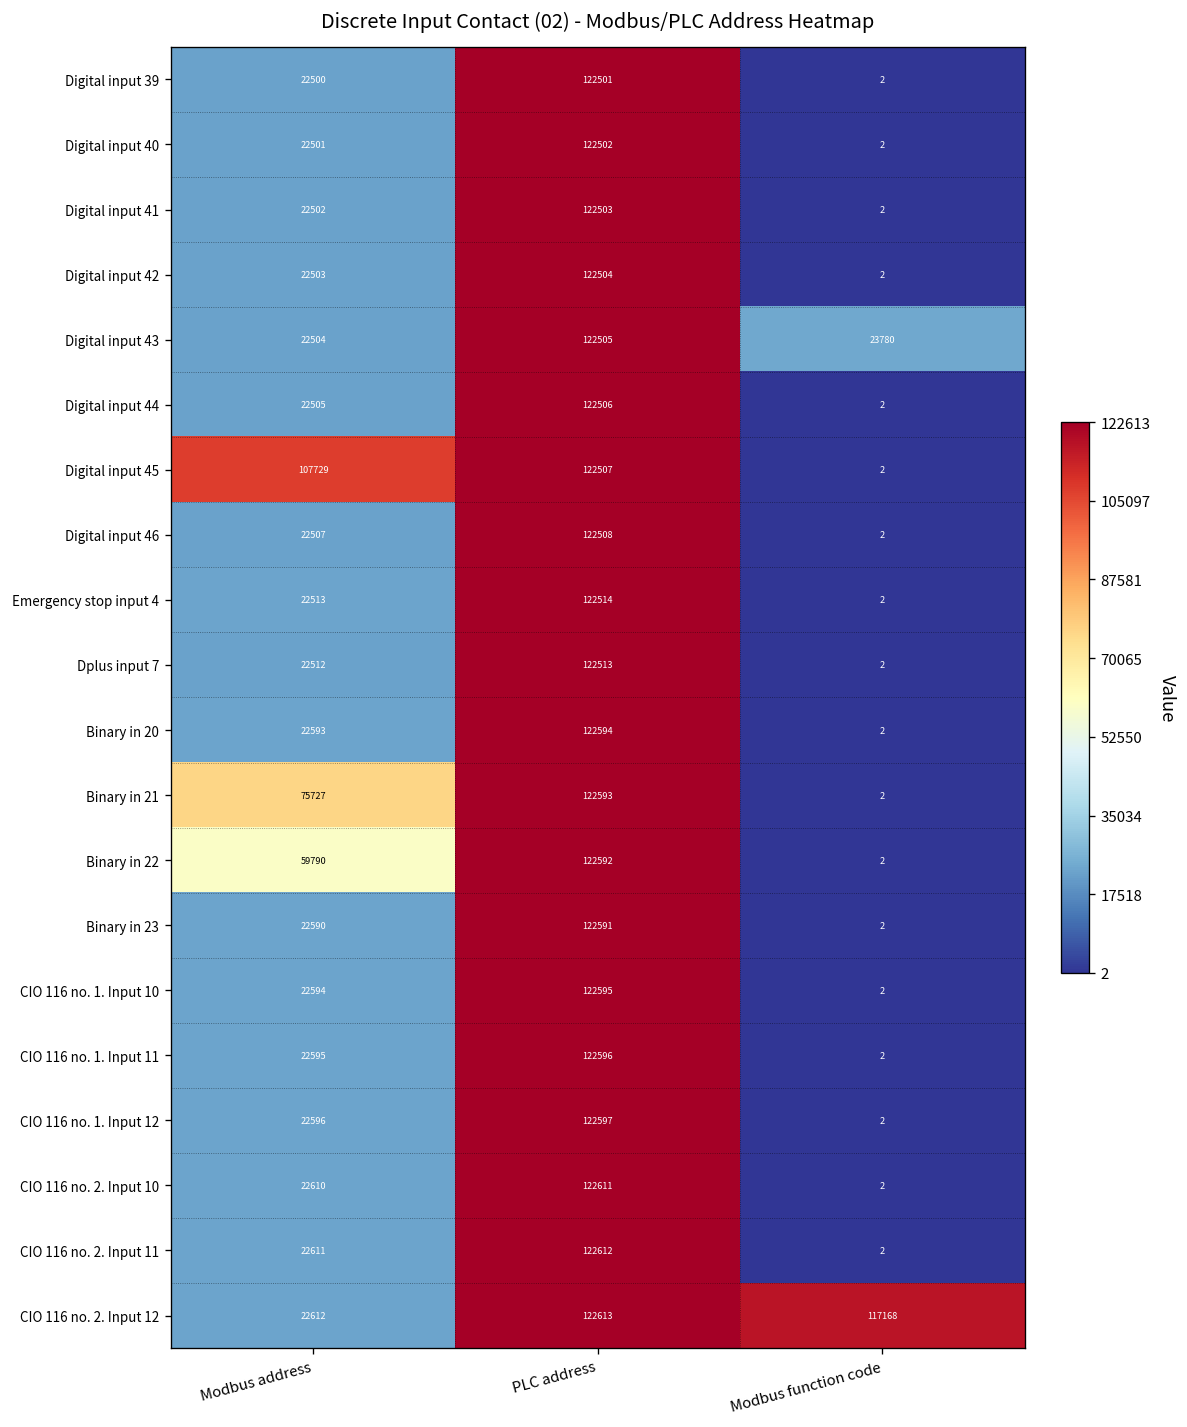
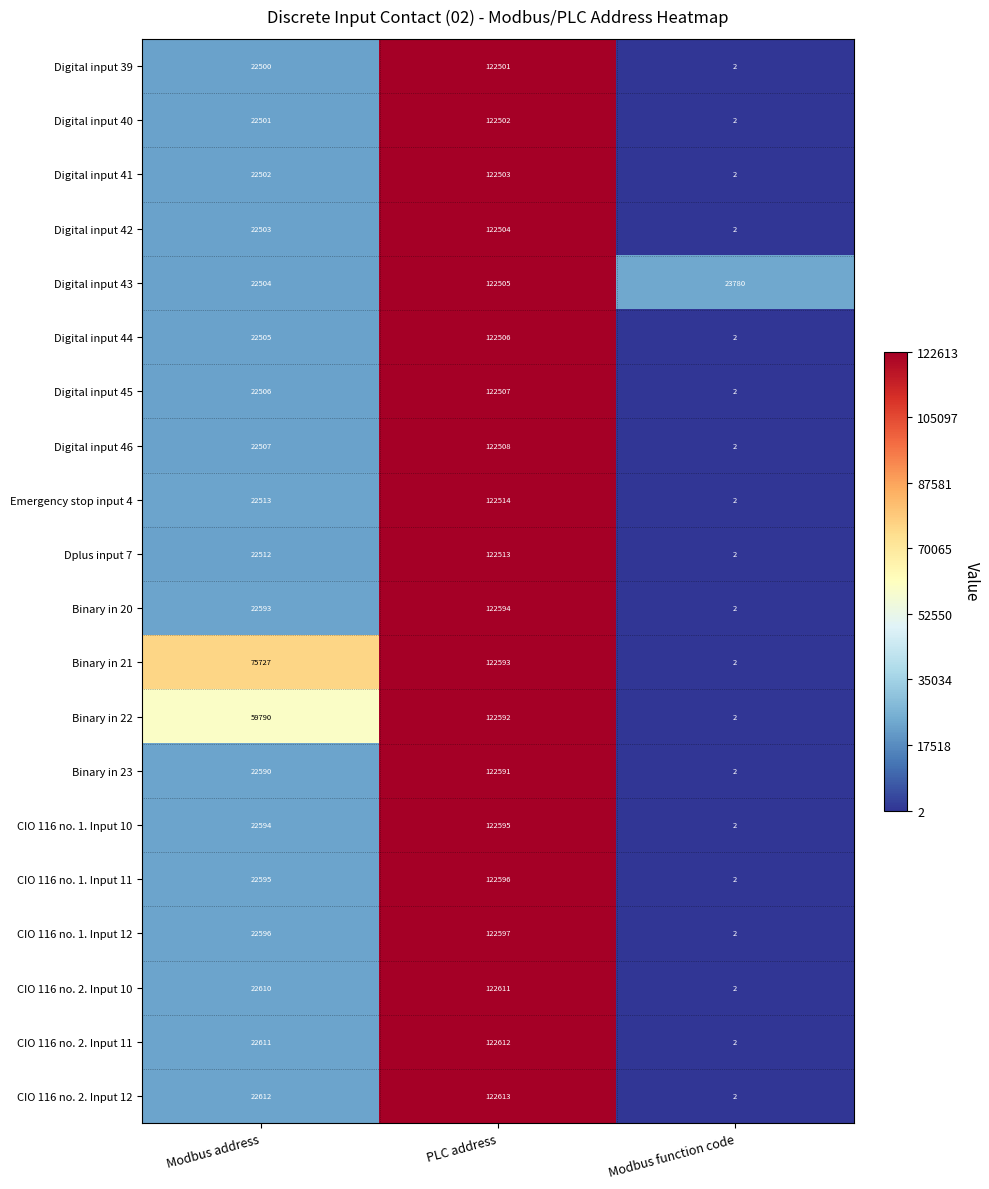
Digital input 45, Modbus address: 107729 -> 22506
CIO 116 no. 2. Input 12, Modbus function code: 117168 -> 2
